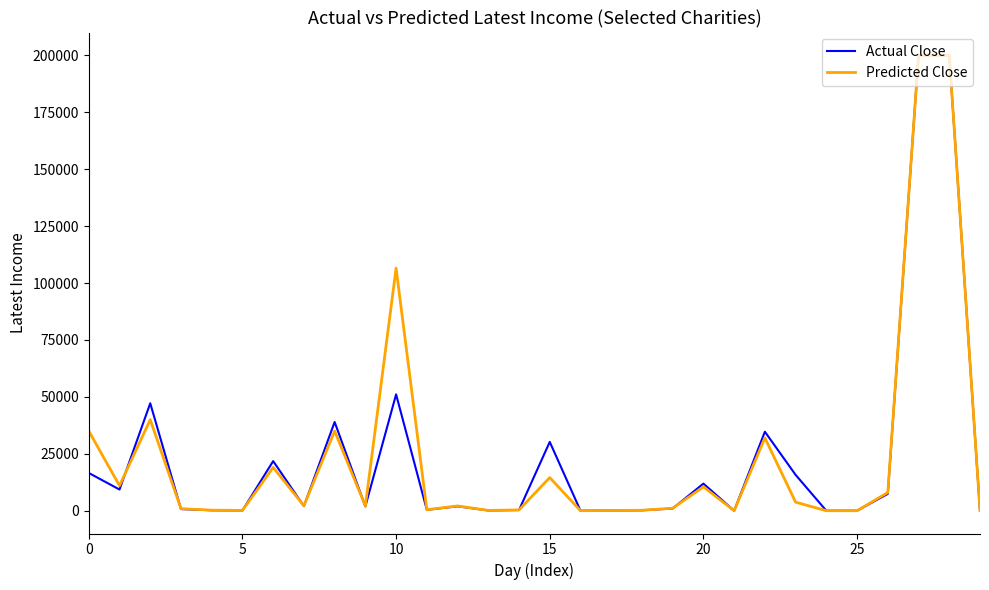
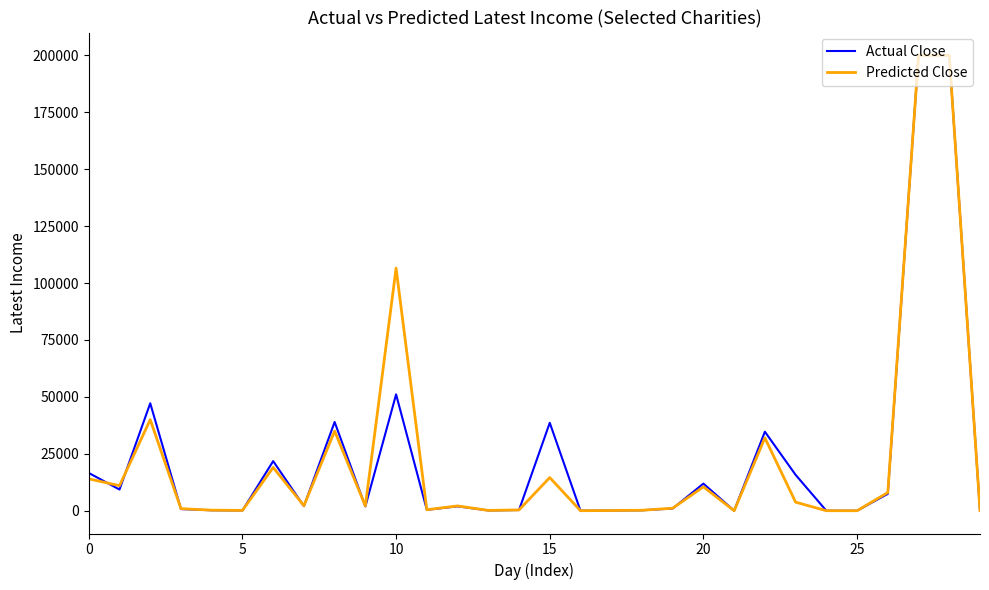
Predicted Close, 0: 35000 -> 14000
Actual Close, 15: 30000 -> 39000
